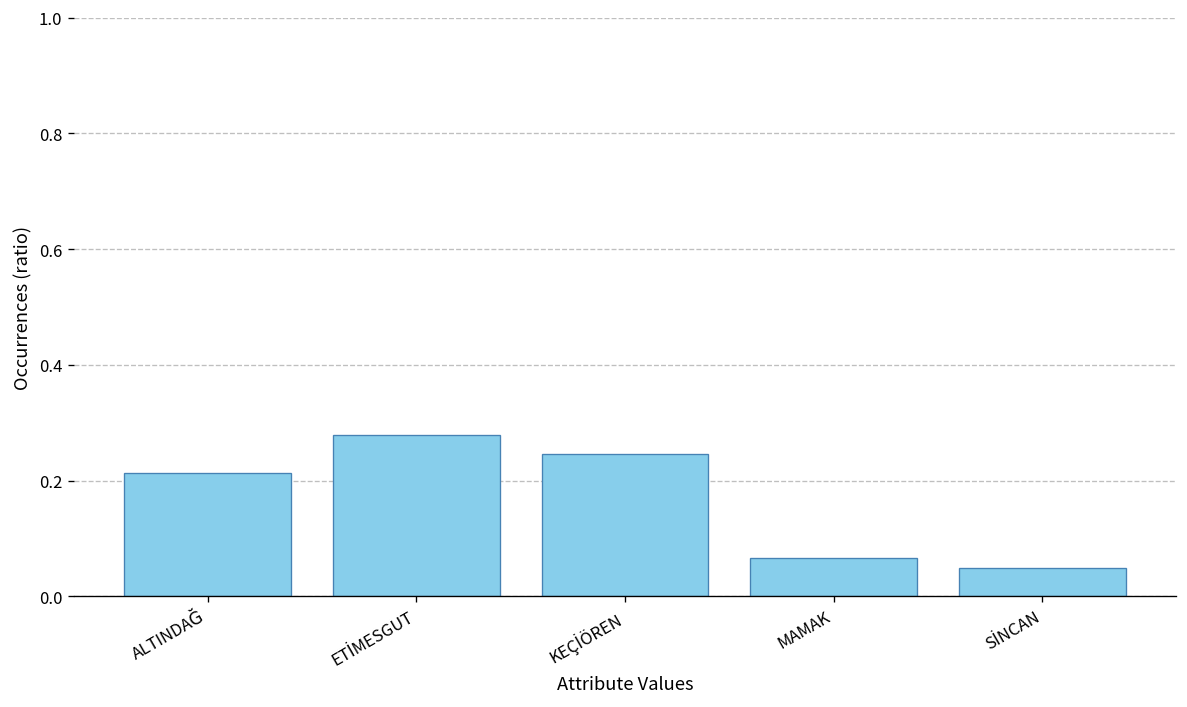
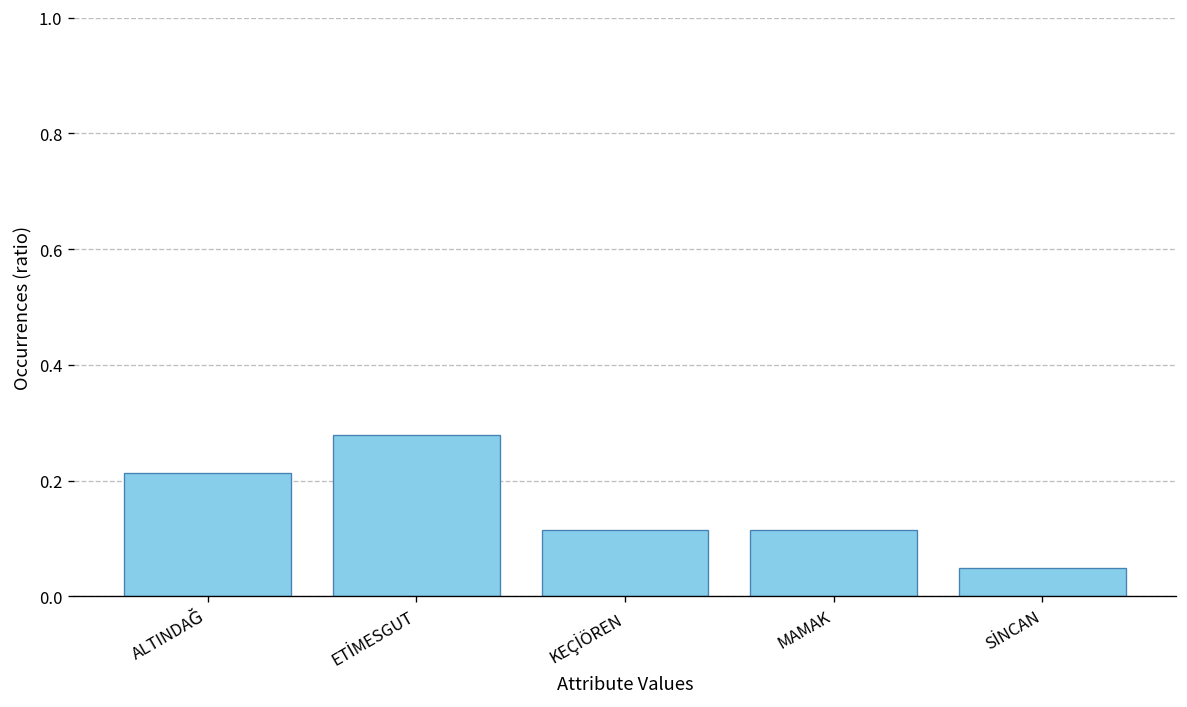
KEÇİÖREN: 0.25 -> 0.11
MAMAK: 0.07 -> 0.11
